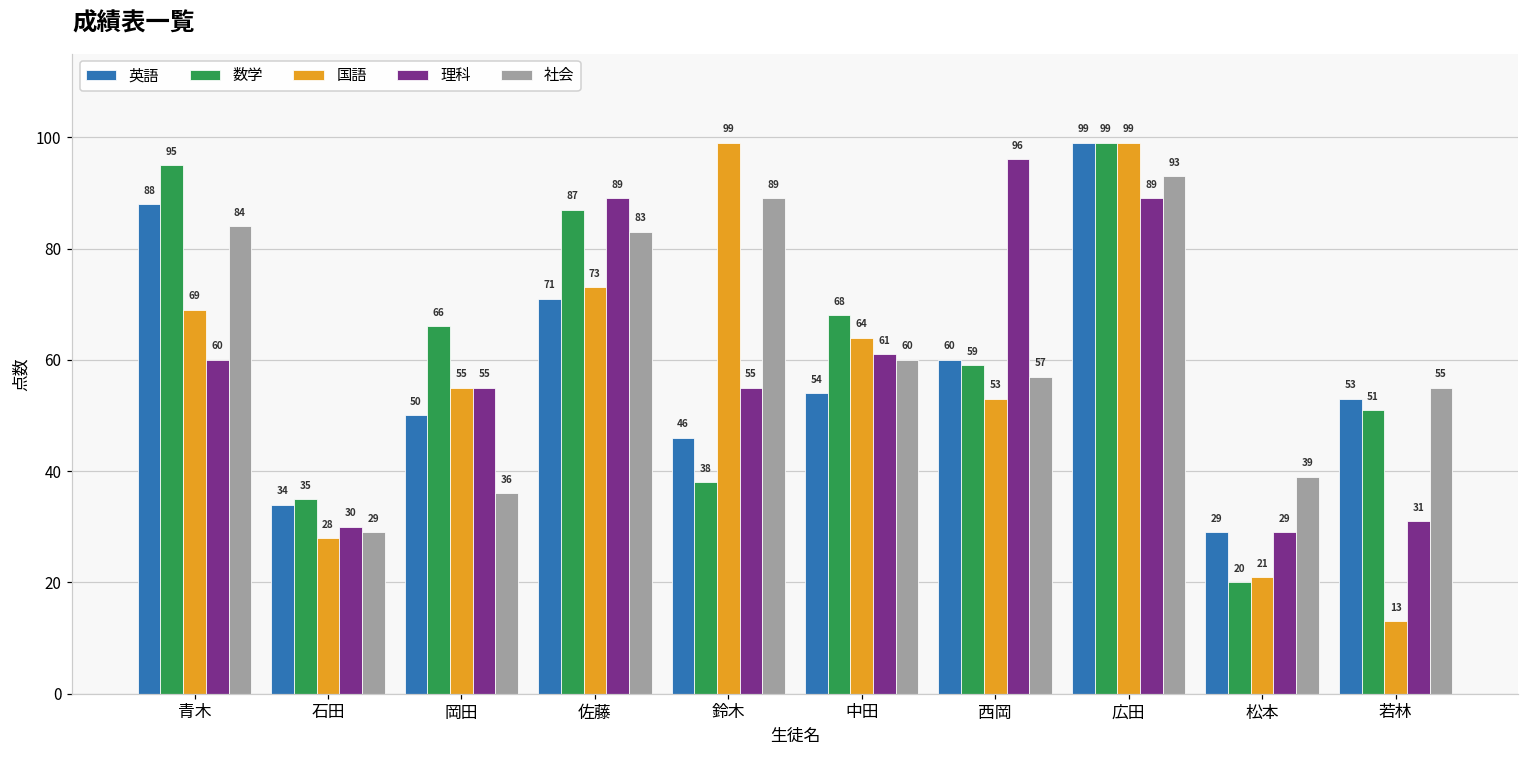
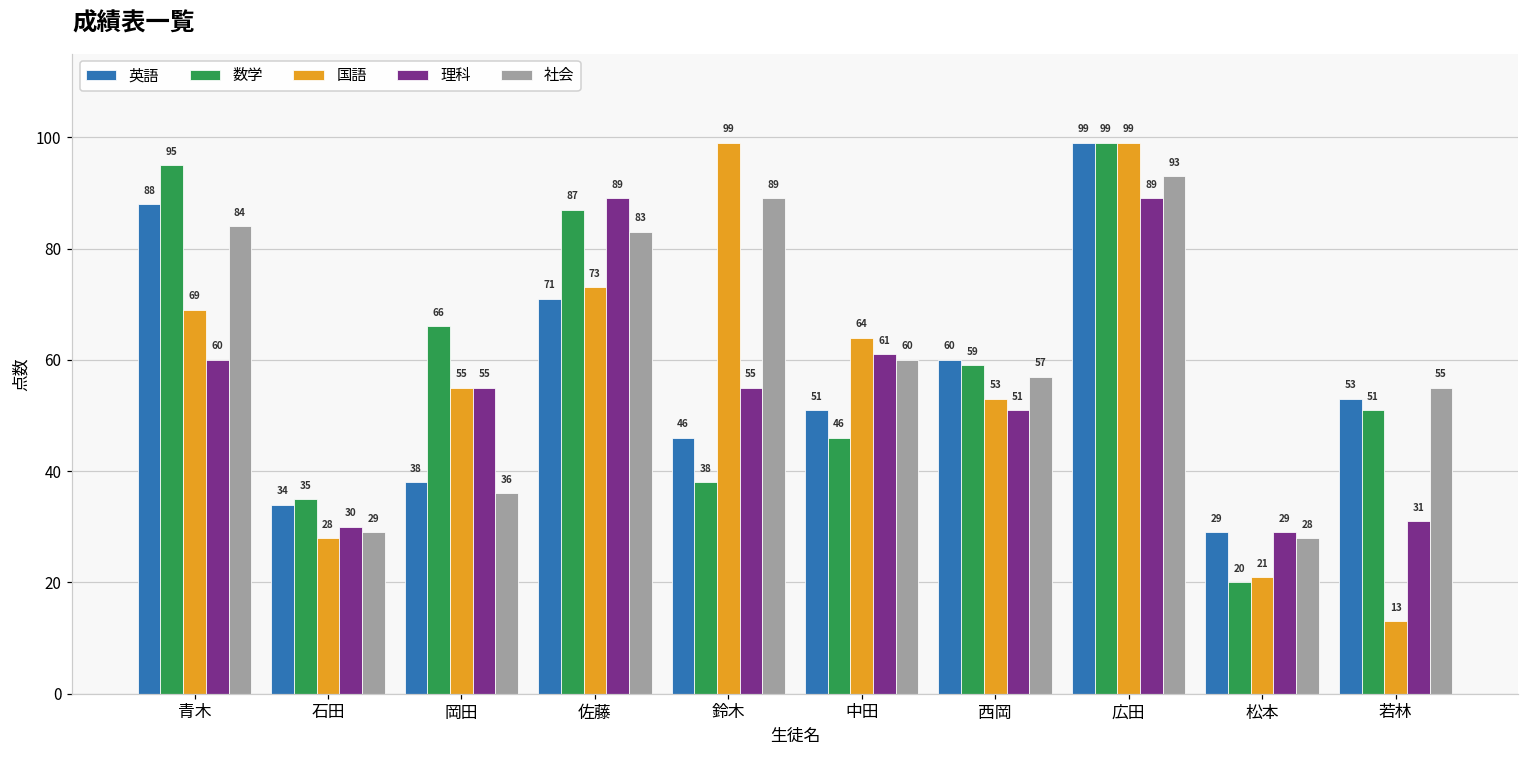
英語, 岡田: 50 -> 38
英語, 中田: 54 -> 51
数学, 中田: 68 -> 46
理科, 西岡: 96 -> 51
社会, 松本: 39 -> 28
